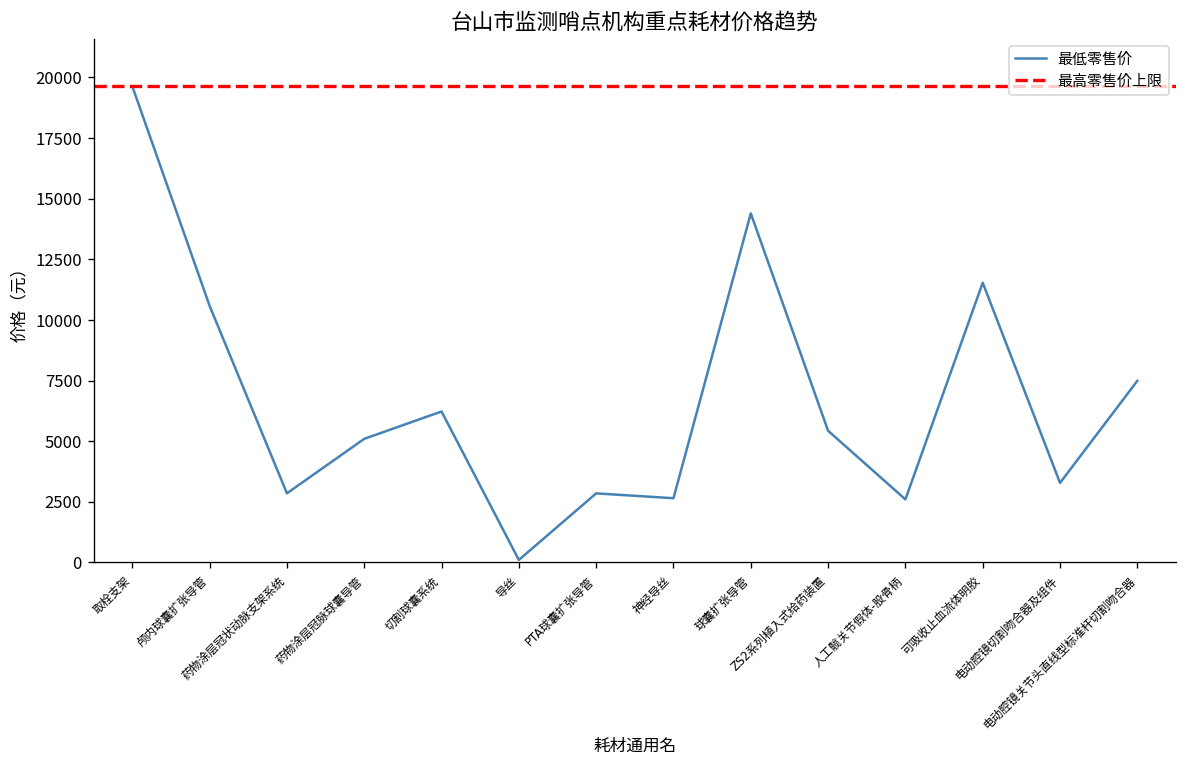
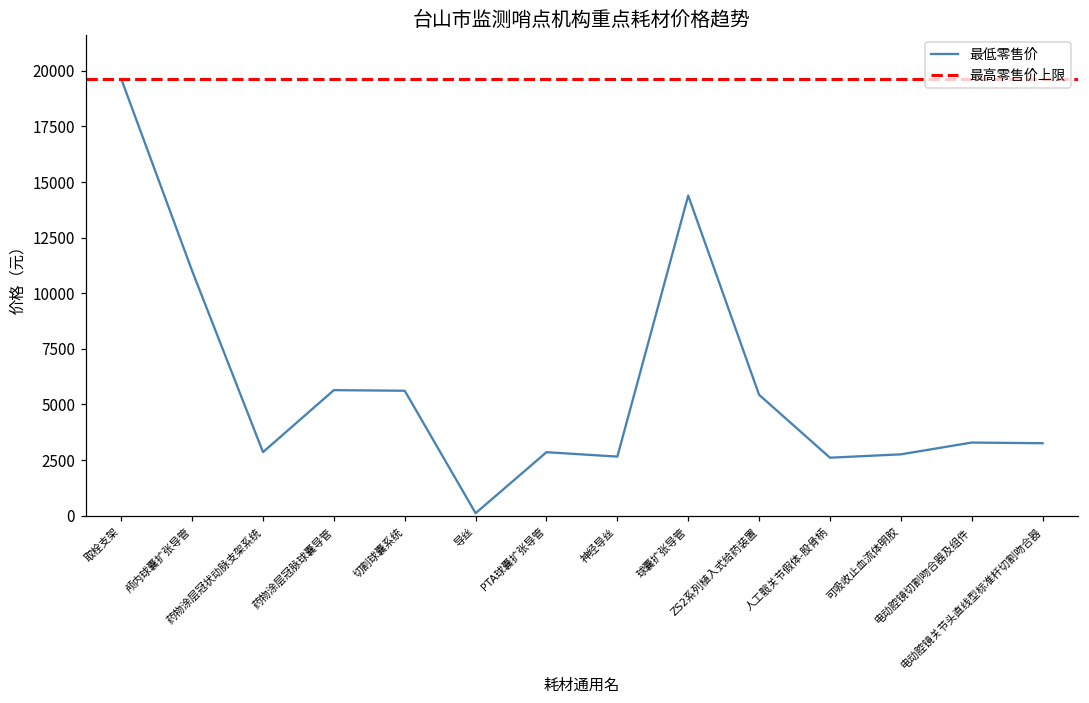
颅内球囊扩张导管: 10600 -> 11000
药物涂层冠脉球囊导管: 5100 -> 5600
切割球囊系统: 6200 -> 5600
可吸收止血流体明胶: 11500 -> 2800
电动腔镜关节头直线型标准杆切割吻合器: 7500 -> 3300
